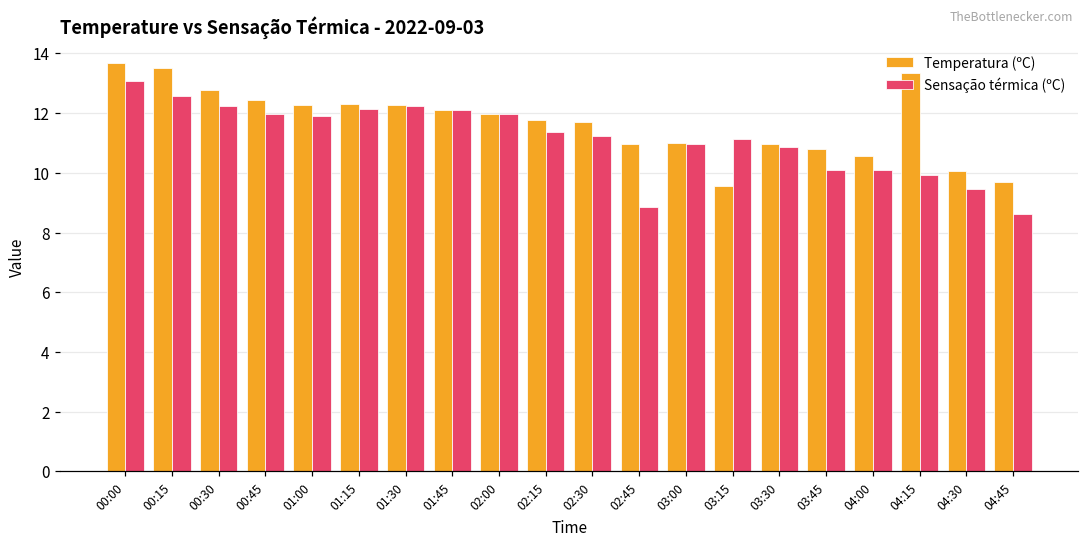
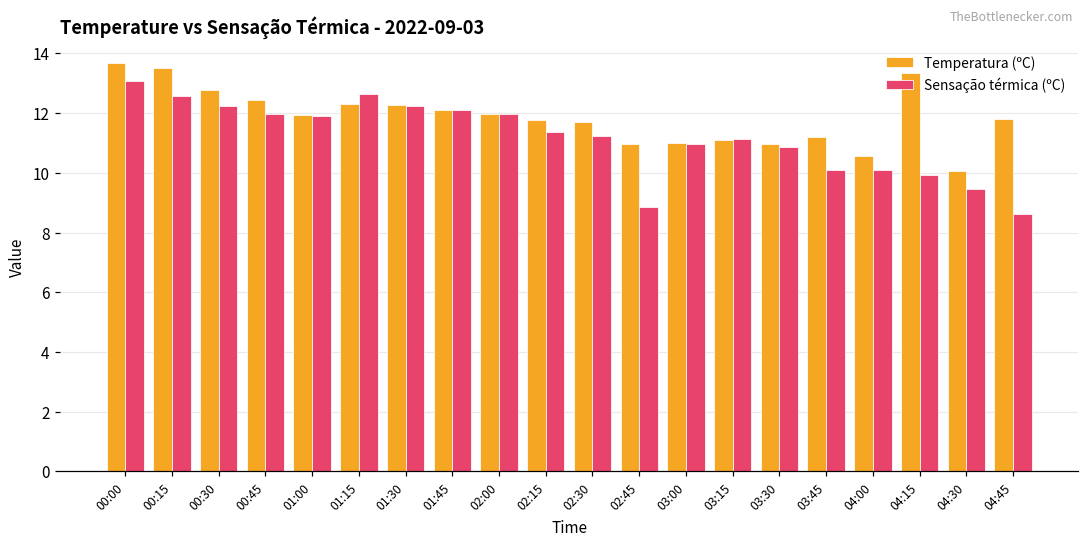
Temperatura (ºC), 01:00: 12.3 -> 11.9
Sensação térmica (ºC), 01:15: 12.2 -> 12.7
Temperatura (ºC), 03:15: 9.6 -> 11.1
Temperatura (ºC), 03:45: 10.8 -> 11.2
Temperatura (ºC), 04:45: 9.7 -> 11.8
